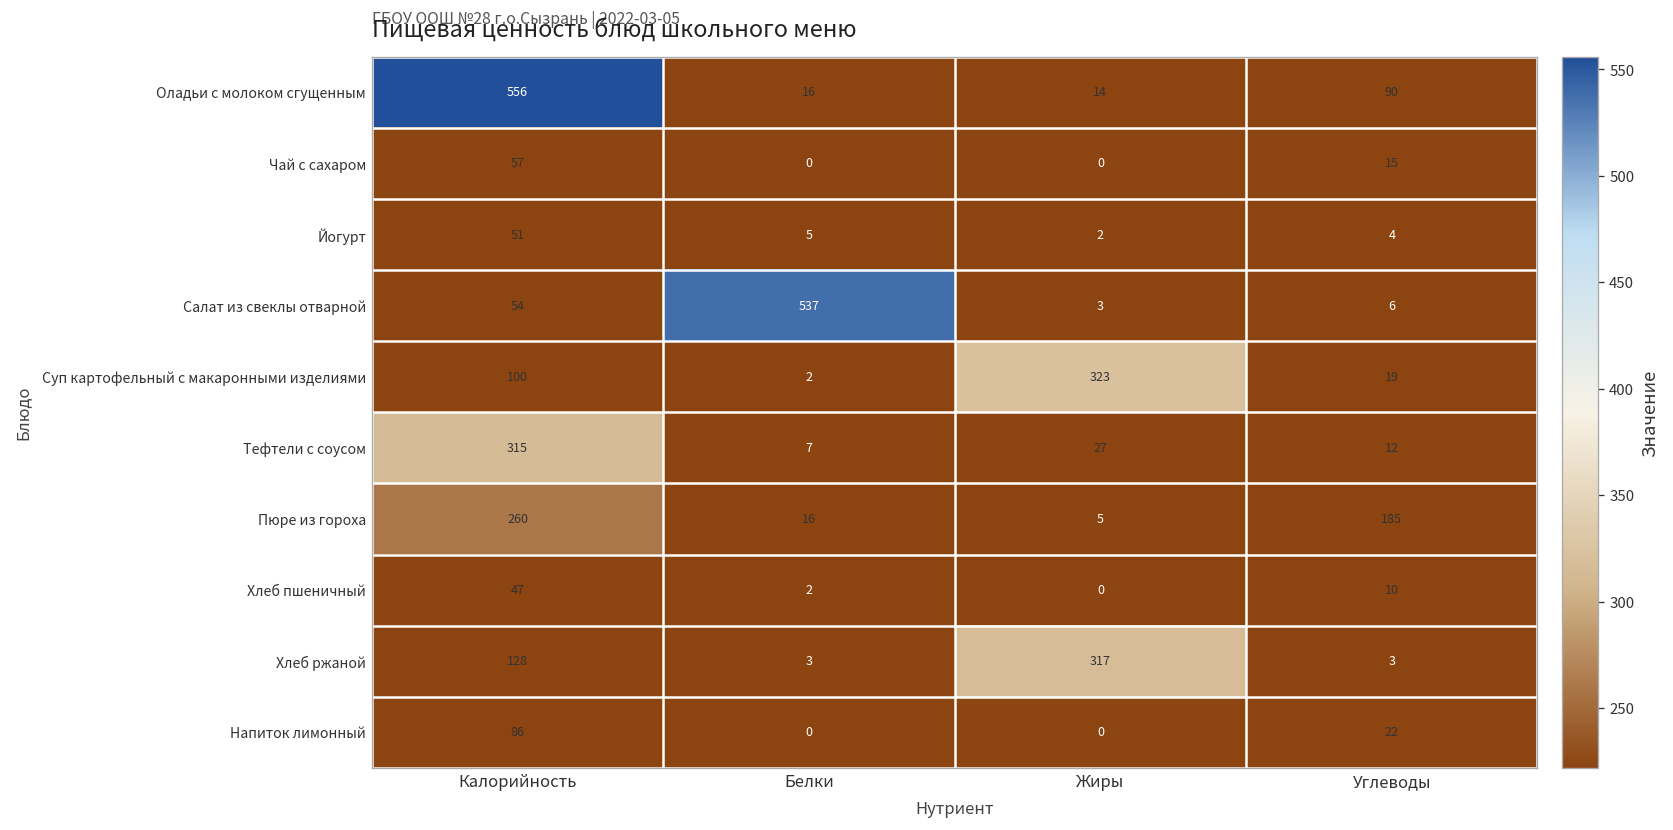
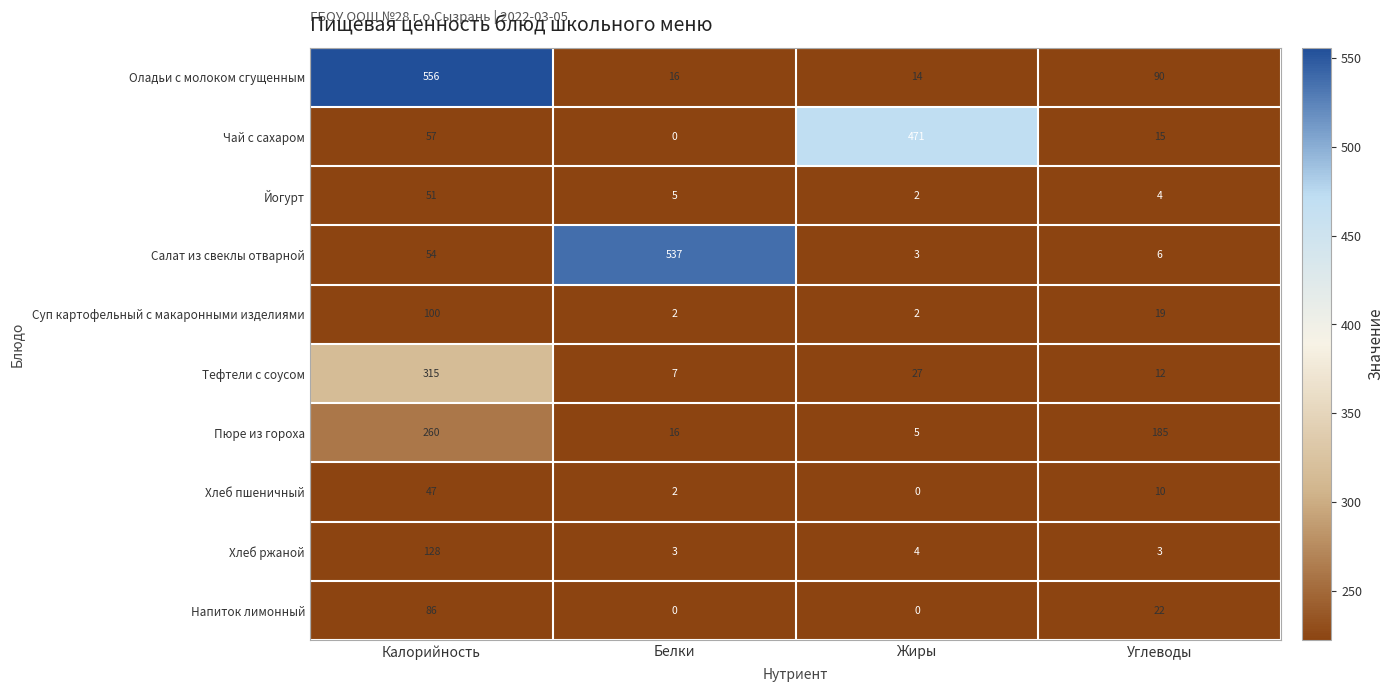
Чай с сахаром, Жиры: 0 -> 471
Суп картофельный с макаронными изделиями, Жиры: 323 -> 2
Хлеб ржаной, Жиры: 317 -> 4
